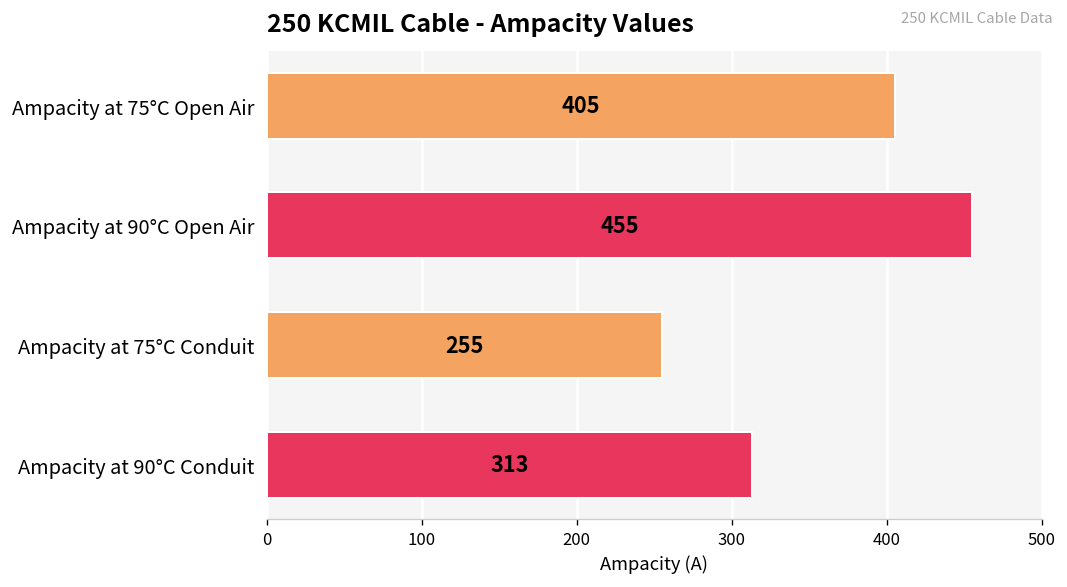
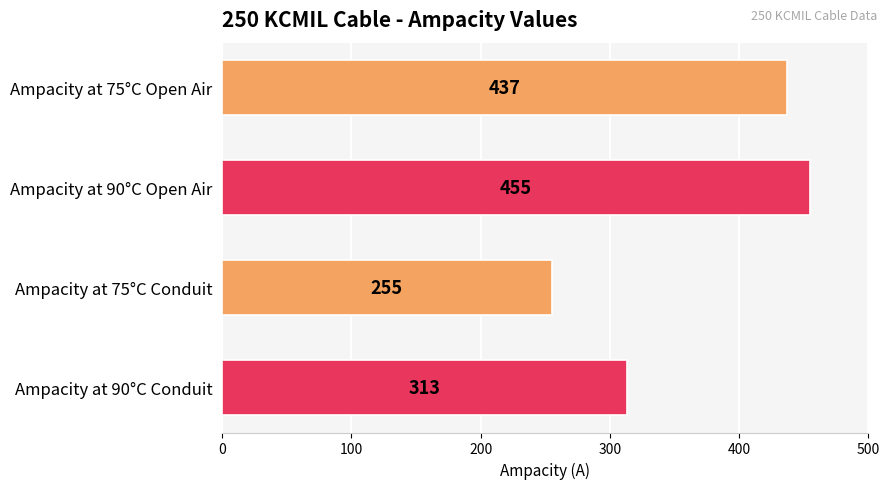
Ampacity at 75°C Open Air: 405 -> 437
